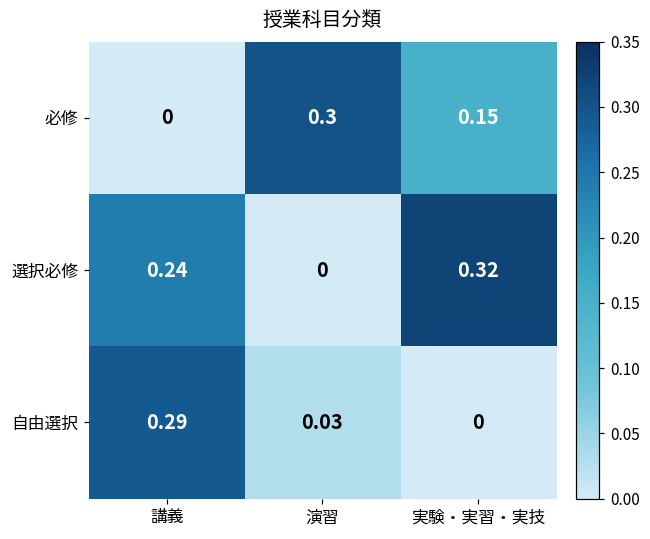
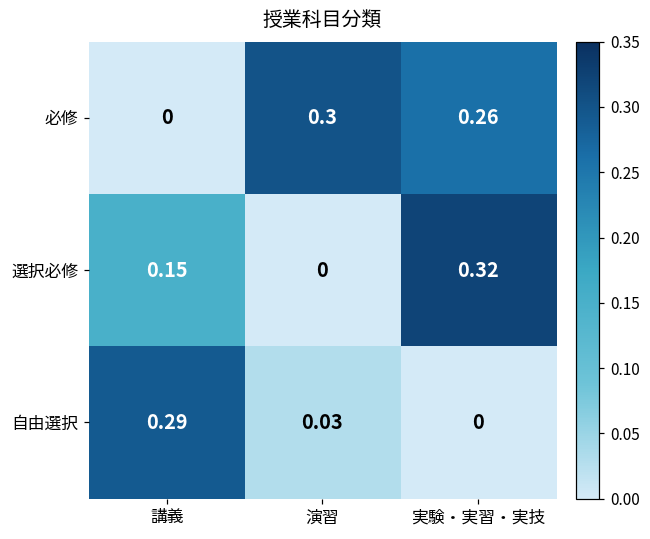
必修, 実験・実習・実技: 0.15 -> 0.26
選択必修, 講義: 0.24 -> 0.15
